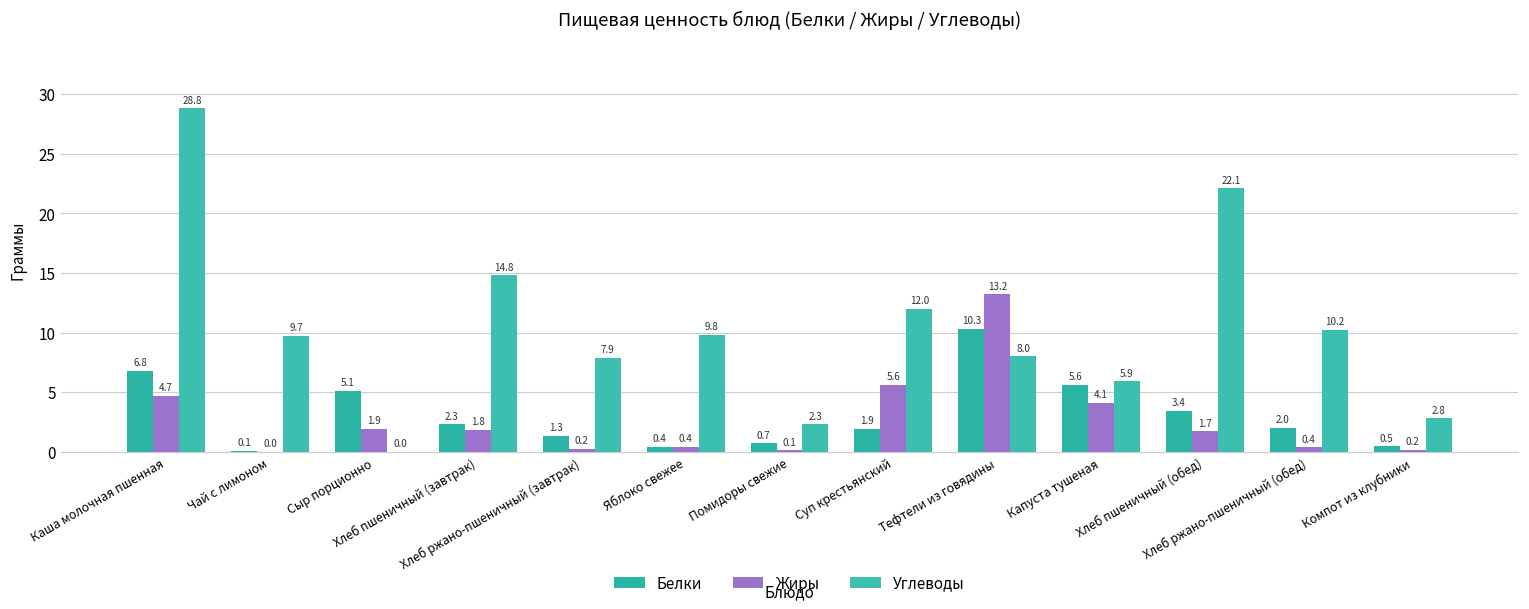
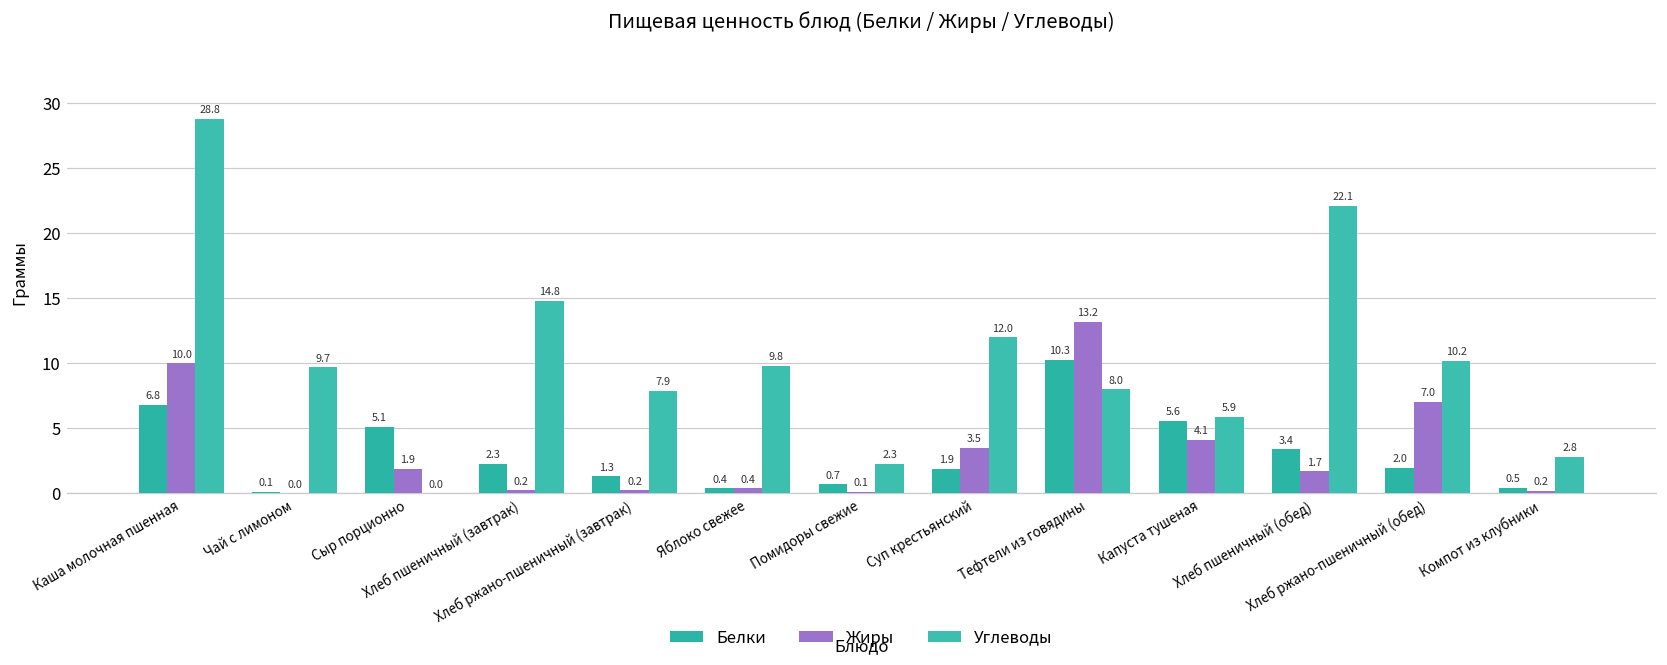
Жиры, Каша молочная пшенная: 4.7 -> 10.0
Жиры, Хлеб пшеничный (завтрак): 1.8 -> 0.2
Жиры, Суп крестьянский: 5.6 -> 3.5
Жиры, Хлеб ржано-пшеничный (обед): 0.4 -> 7.0
